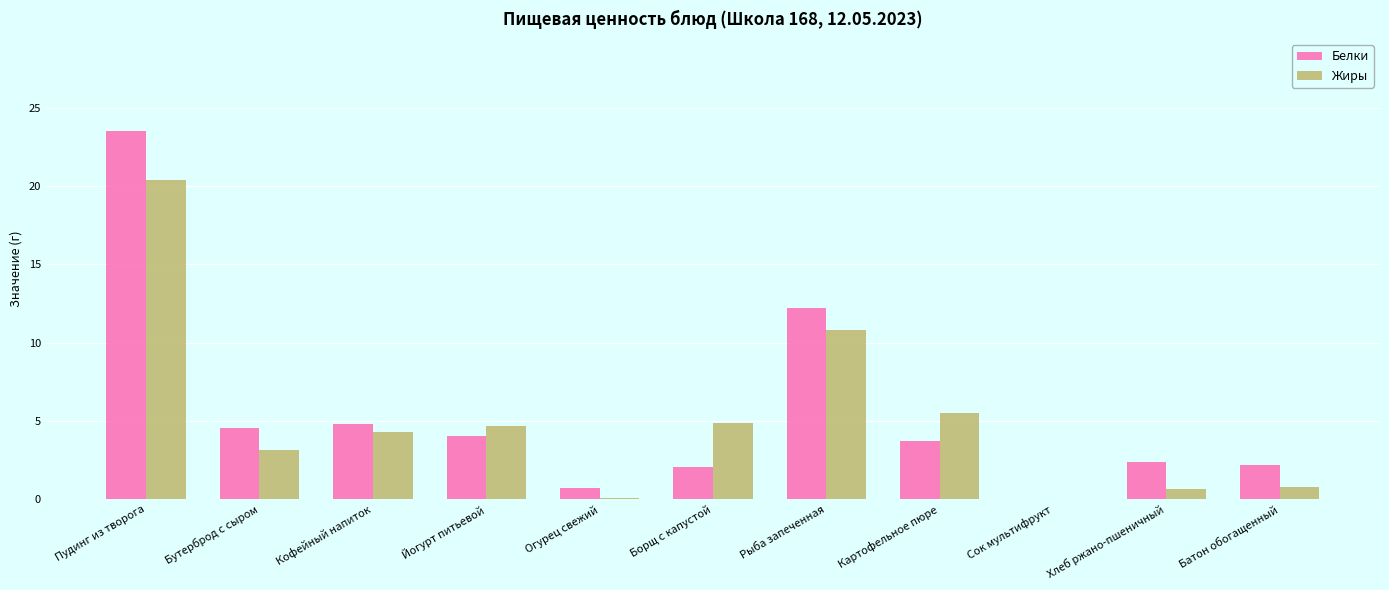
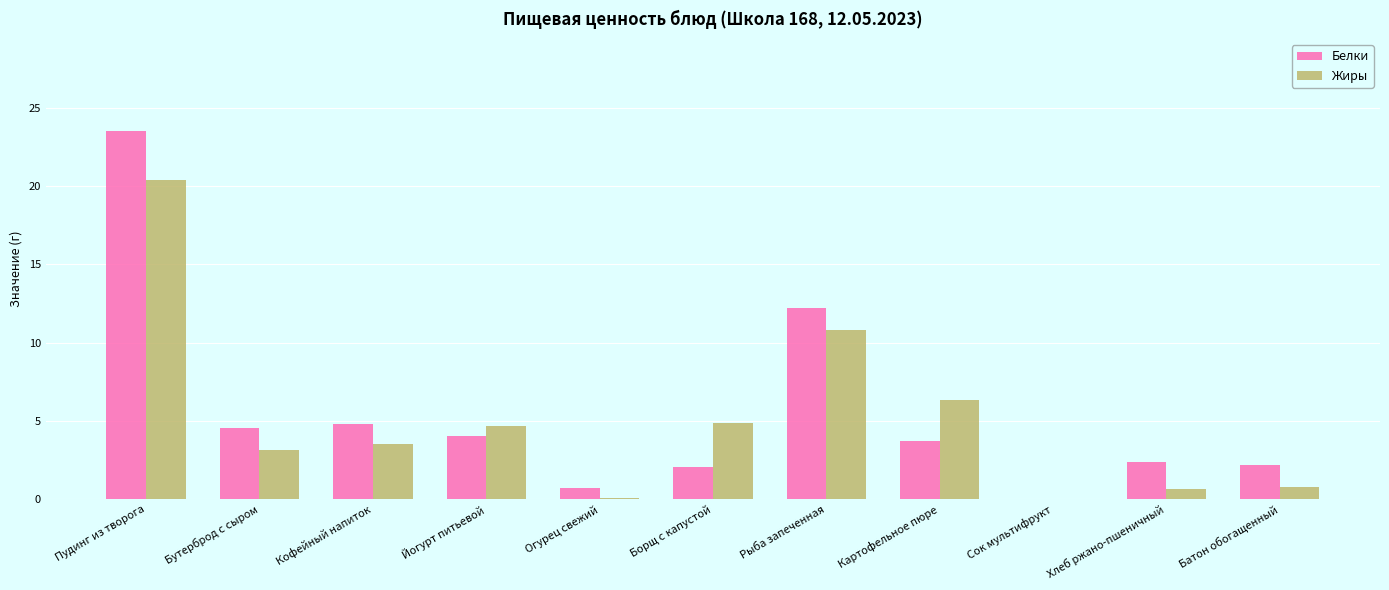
Жиры, Кофейный напиток: 4.3 -> 3.5
Жиры, Картофельное пюре: 5.5 -> 6.4
